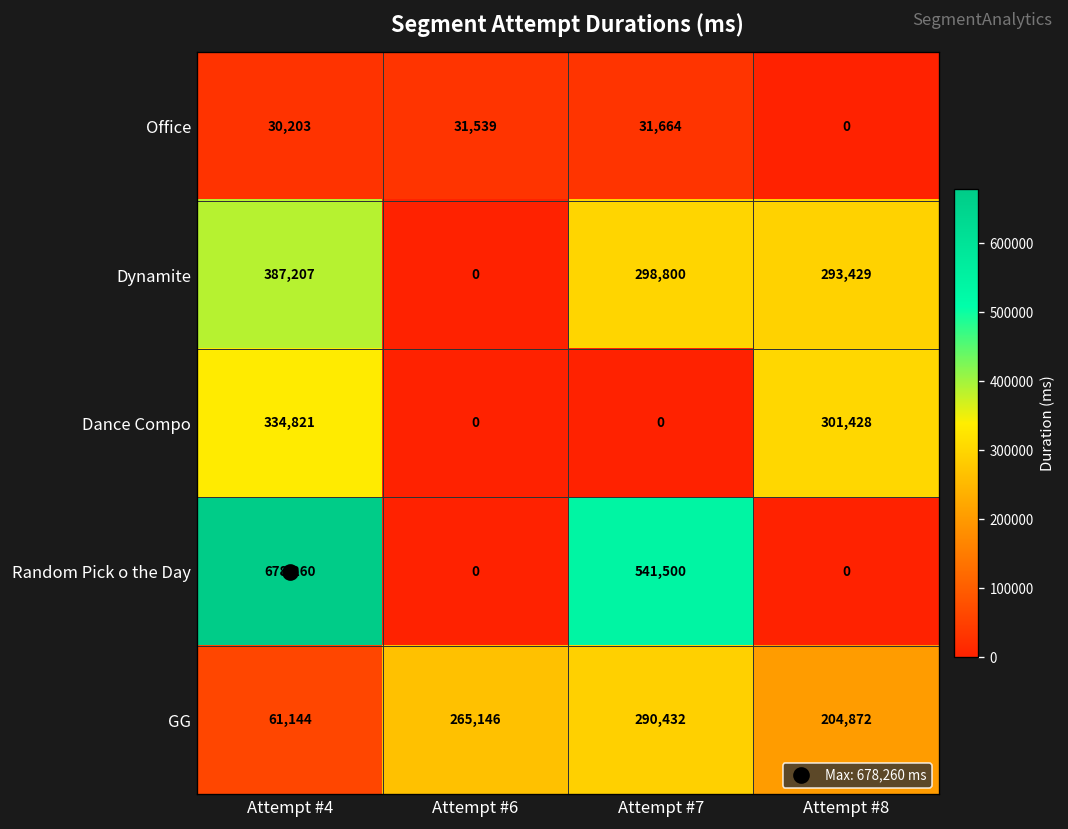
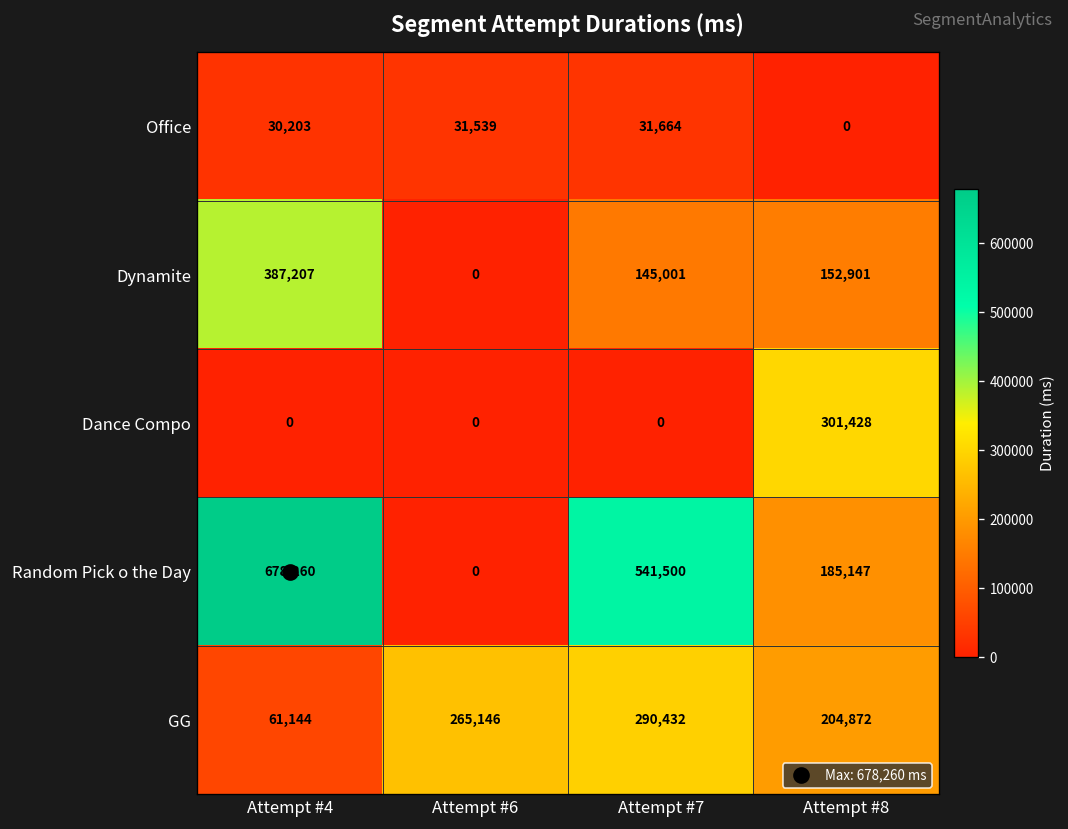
Dynamite, Attempt #7: 298,800 -> 145,001
Dynamite, Attempt #8: 293,429 -> 152,901
Dance Compo, Attempt #4: 334,821 -> 0
Random Pick o the Day, Attempt #8: 0 -> 185,147
